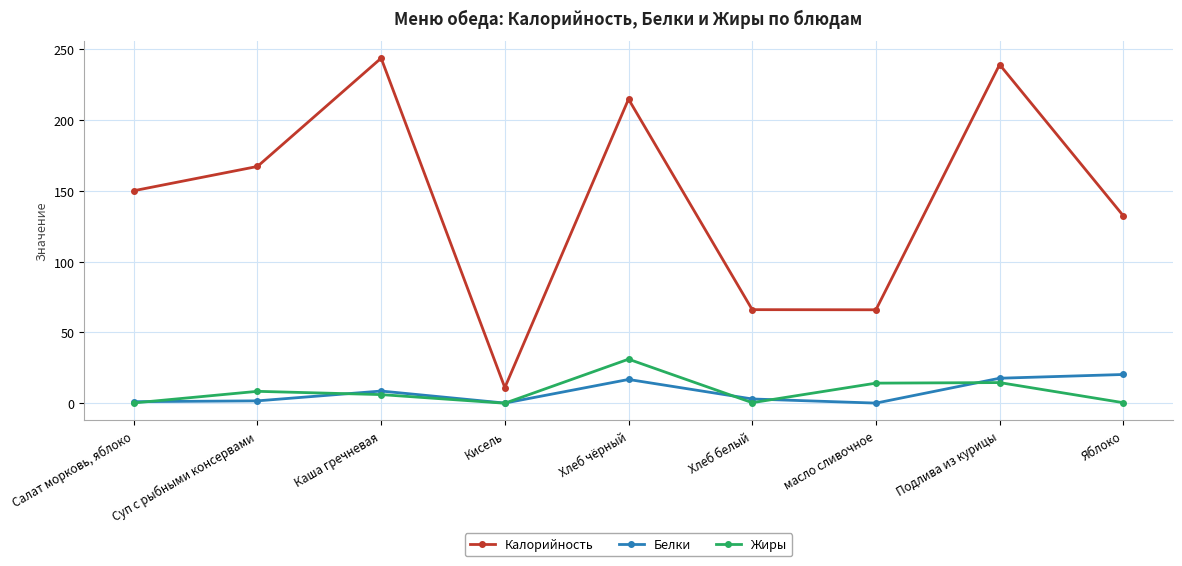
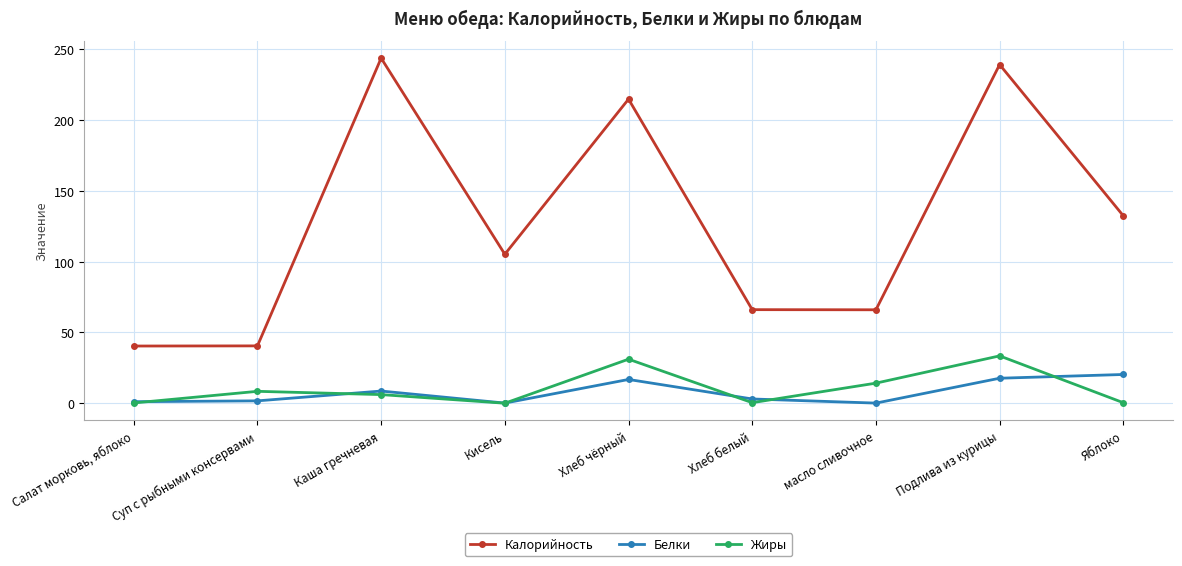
Калорийность, Салат морковь, яблоко: 150 -> 40
Калорийность, Суп с рыбными консервами: 167 -> 41
Калорийность, Кисель: 11 -> 105
Жиры, Подлива из курицы: 15 -> 33
